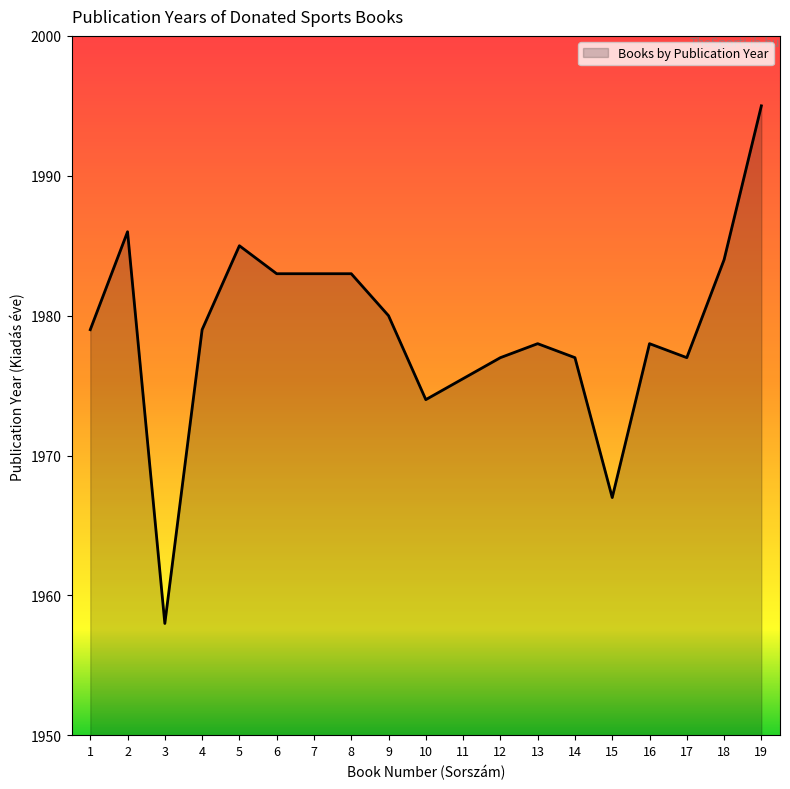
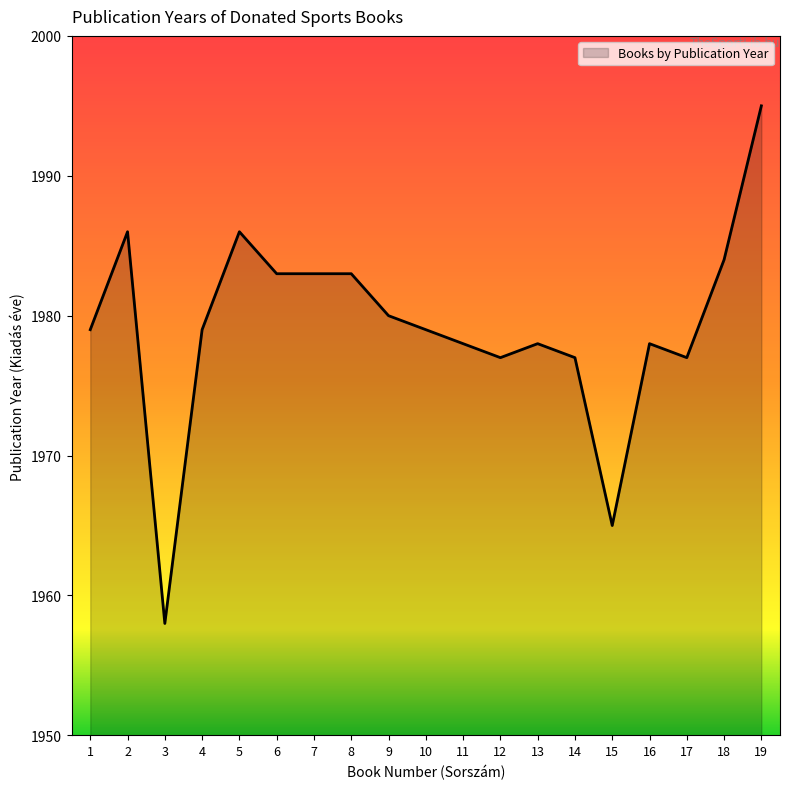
5: 1985 -> 1986
10: 1974 -> 1979
15: 1967 -> 1965
